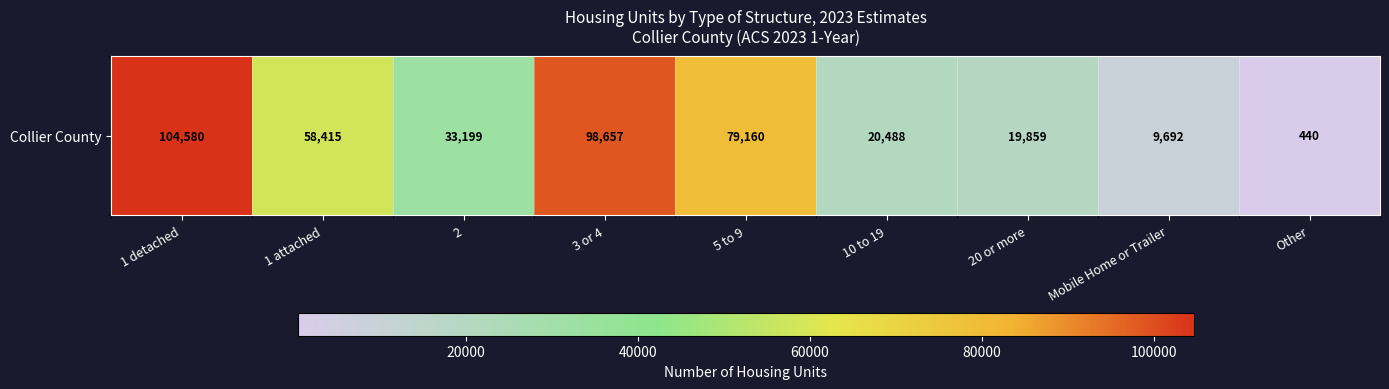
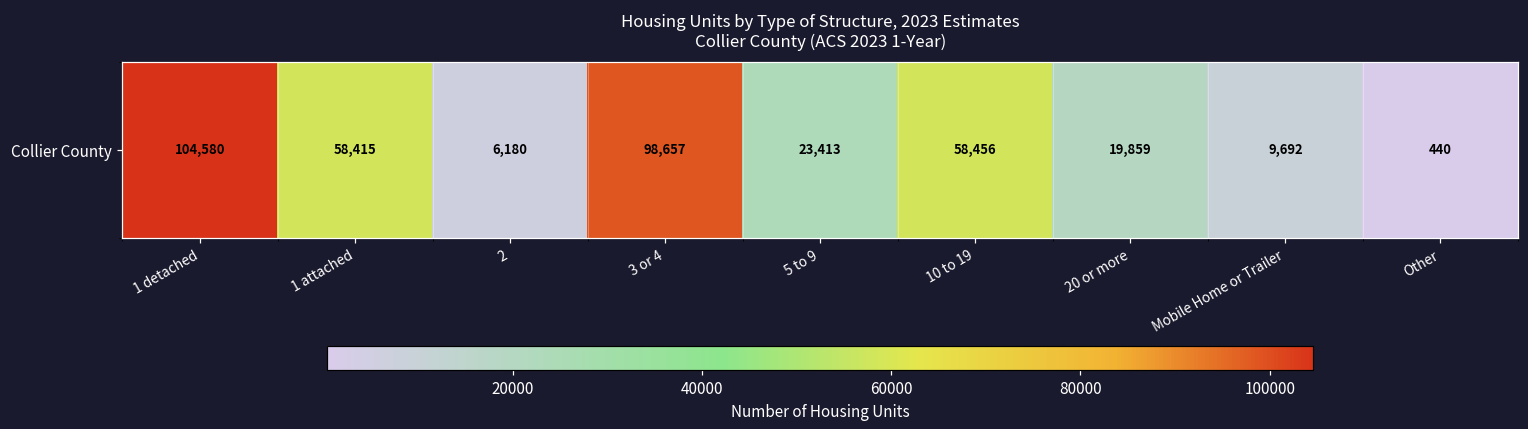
Collier County, 2: 33,199 -> 6,180
Collier County, 5 to 9: 79,160 -> 23,413
Collier County, 10 to 19: 20,488 -> 58,456
